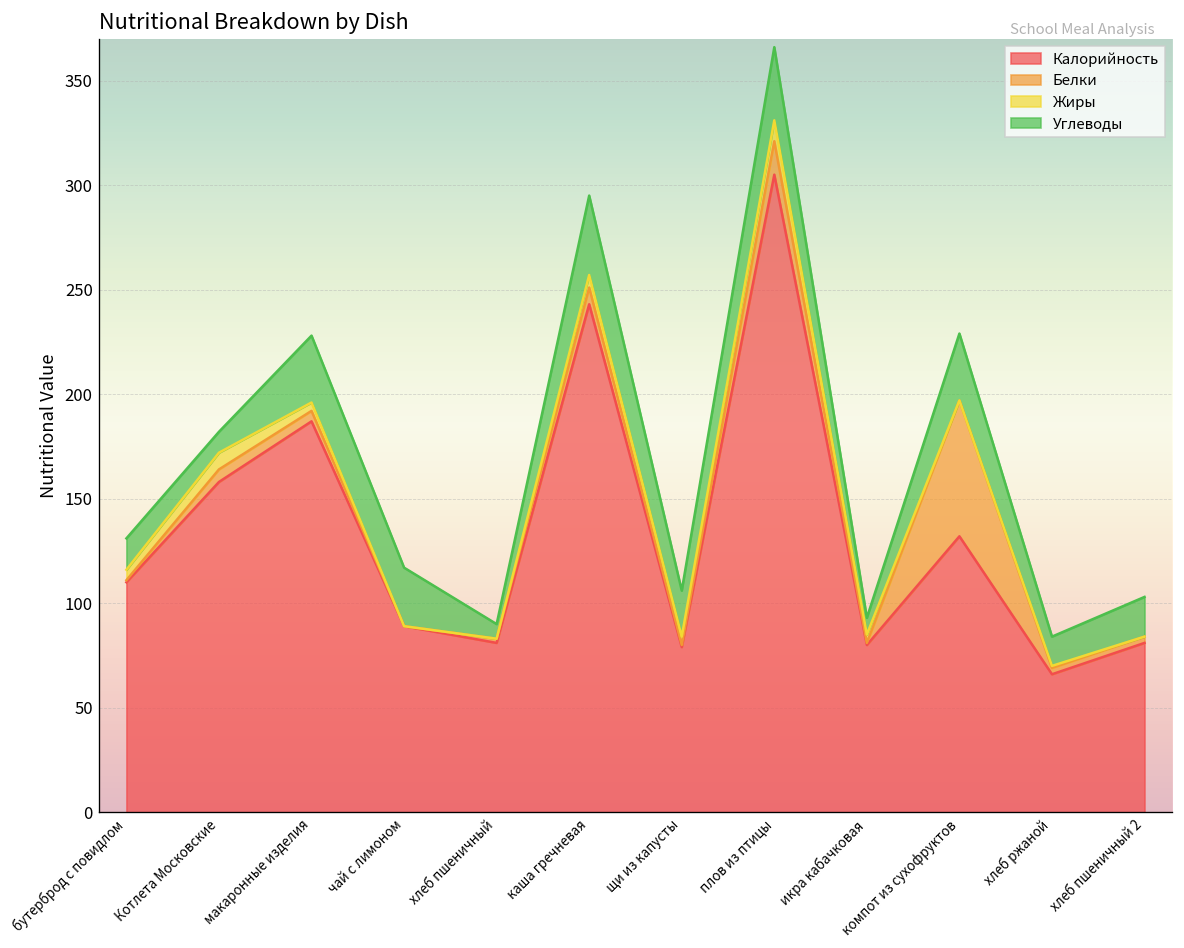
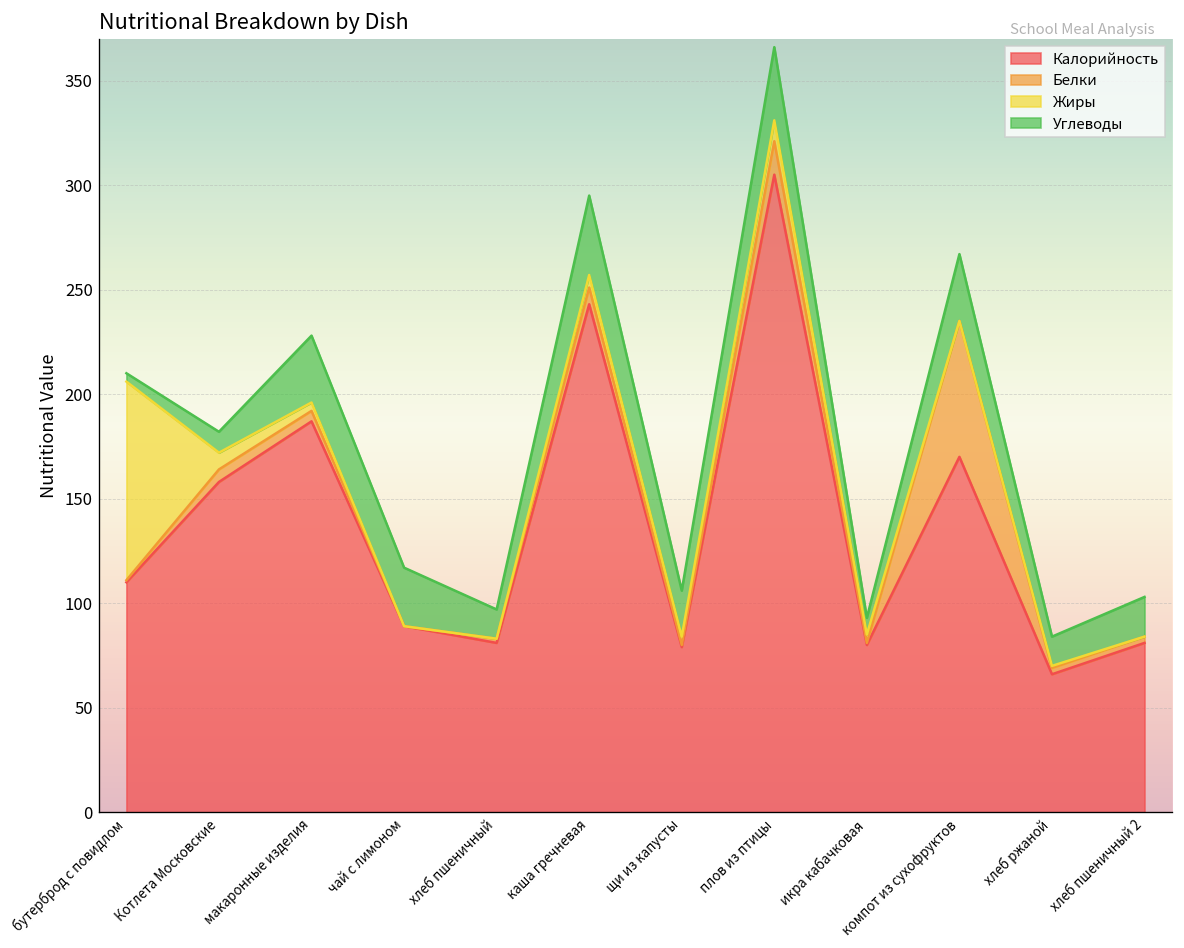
Жиры, бутерброд с повидлом: 5 -> 95
Углеводы, бутерброд с повидлом: 15 -> 4
Углеводы, хлеб пшеничный: 7 -> 14
Калорийность, компот из сухофруктов: 132 -> 170
